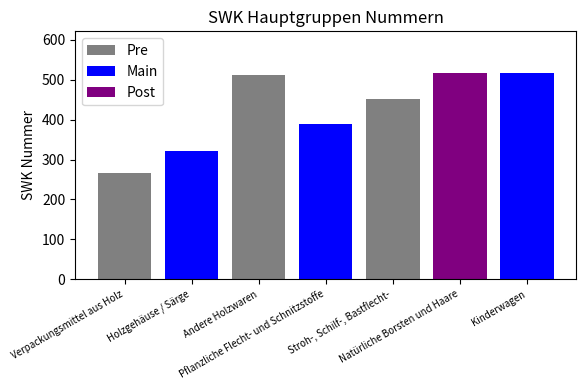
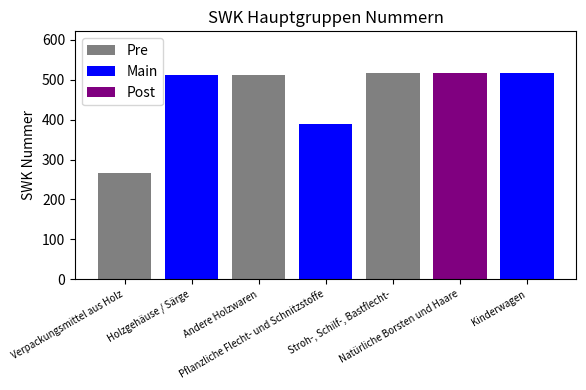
Holzgehäuse / Särge: 320 -> 510
Stroh-, Schilf-, Bastflecht-: 450 -> 520
